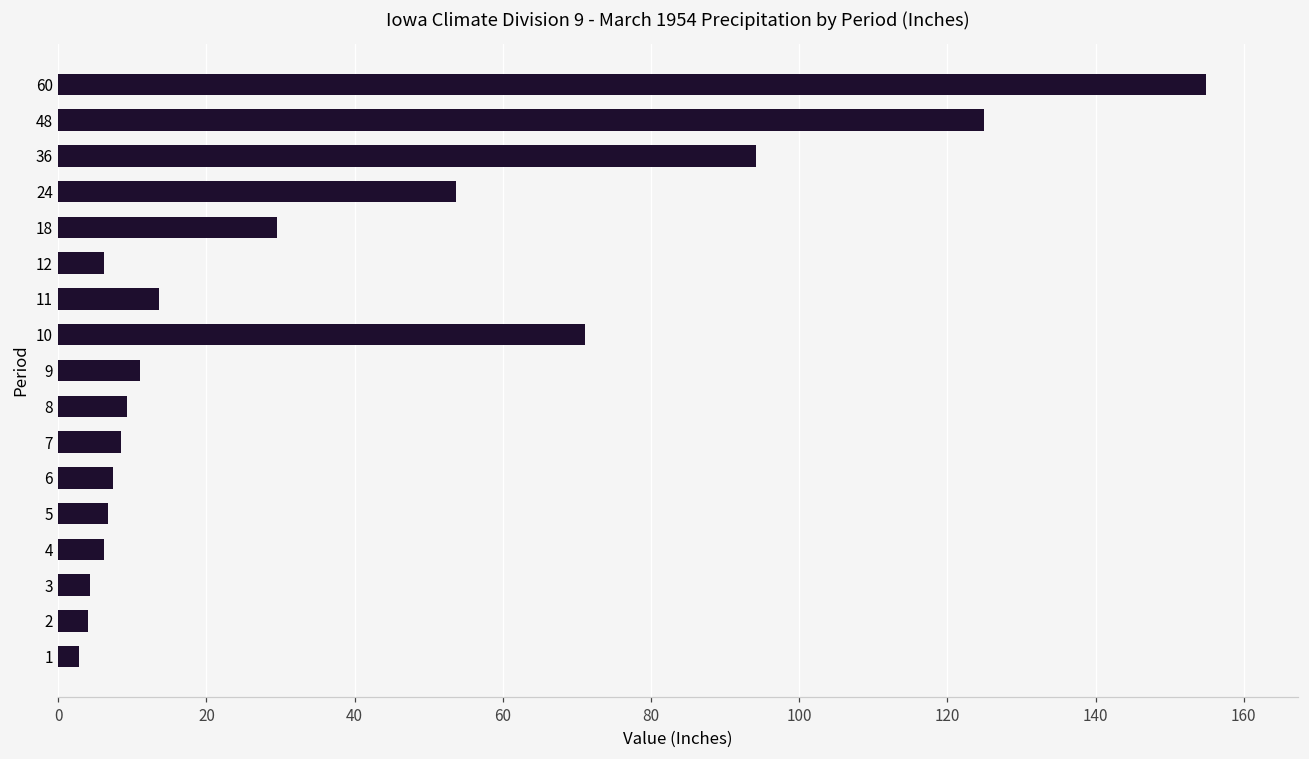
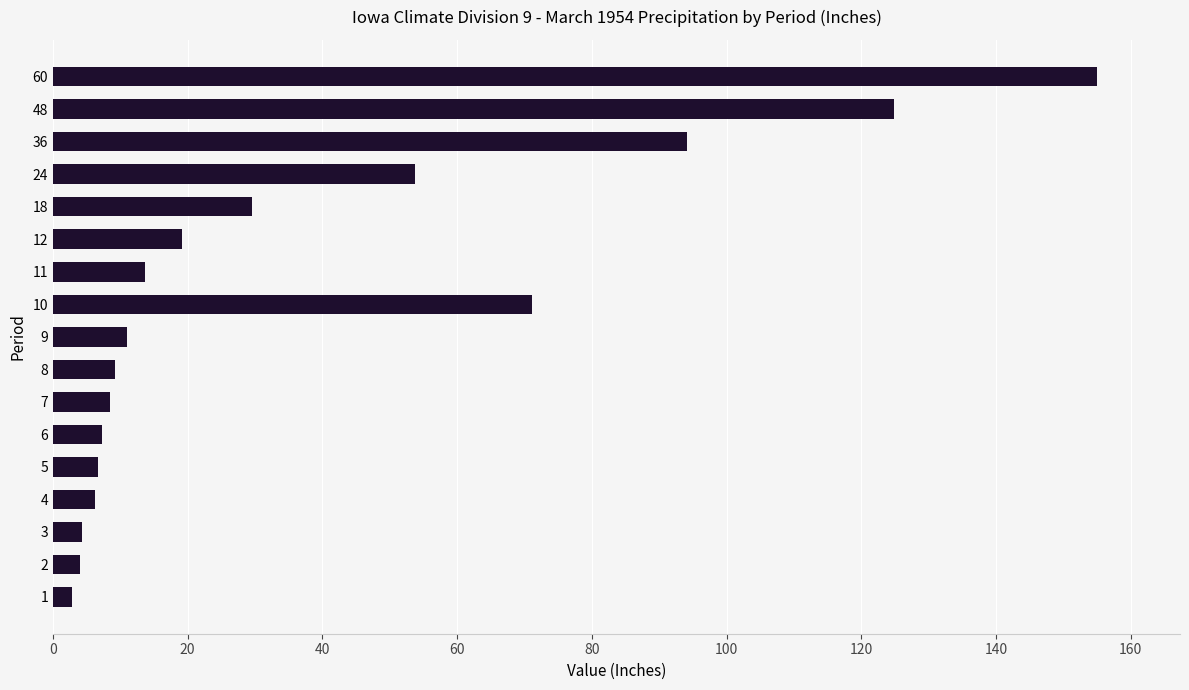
12: 6 -> 19
